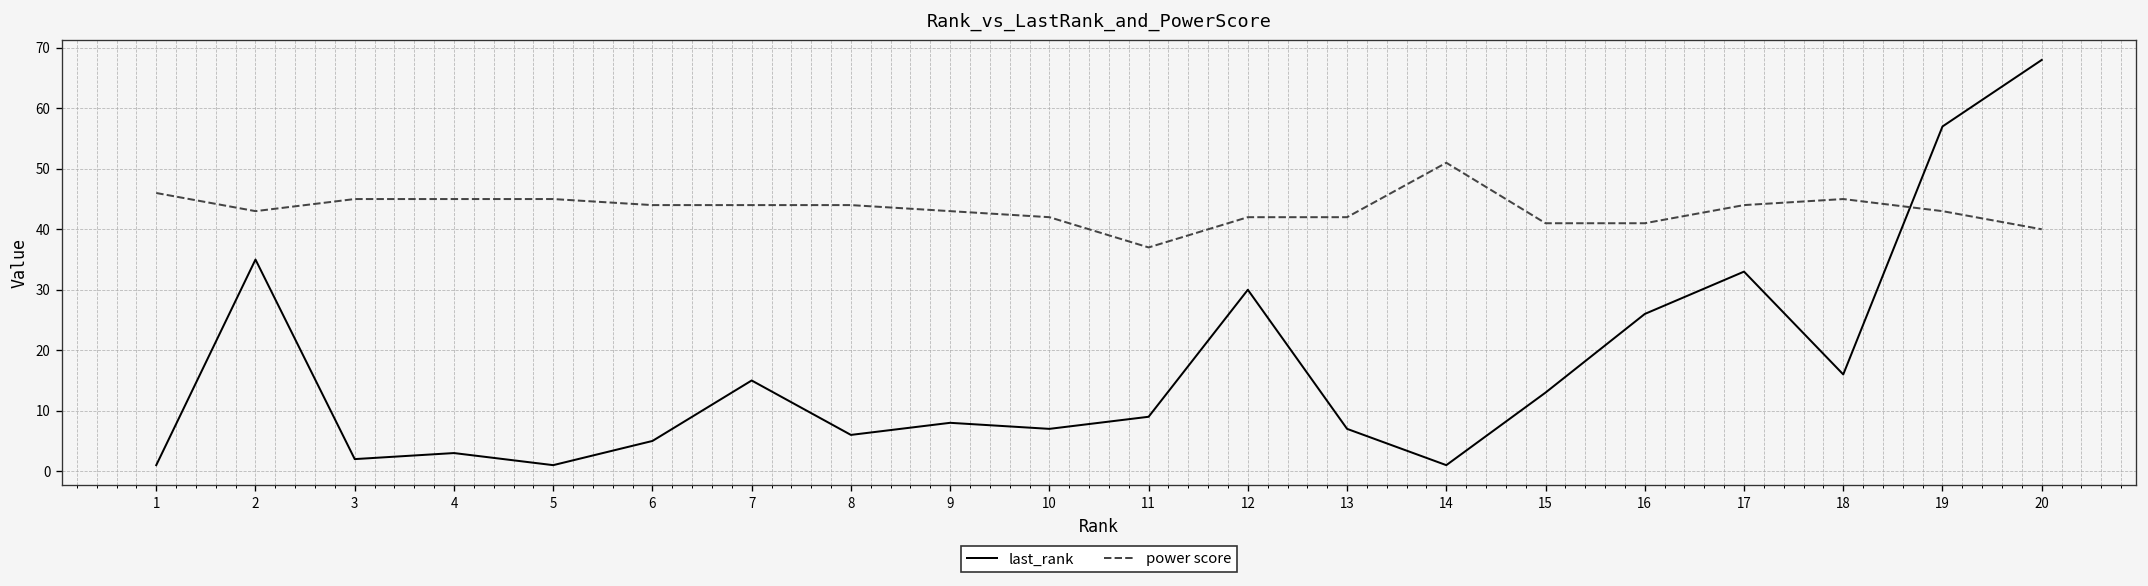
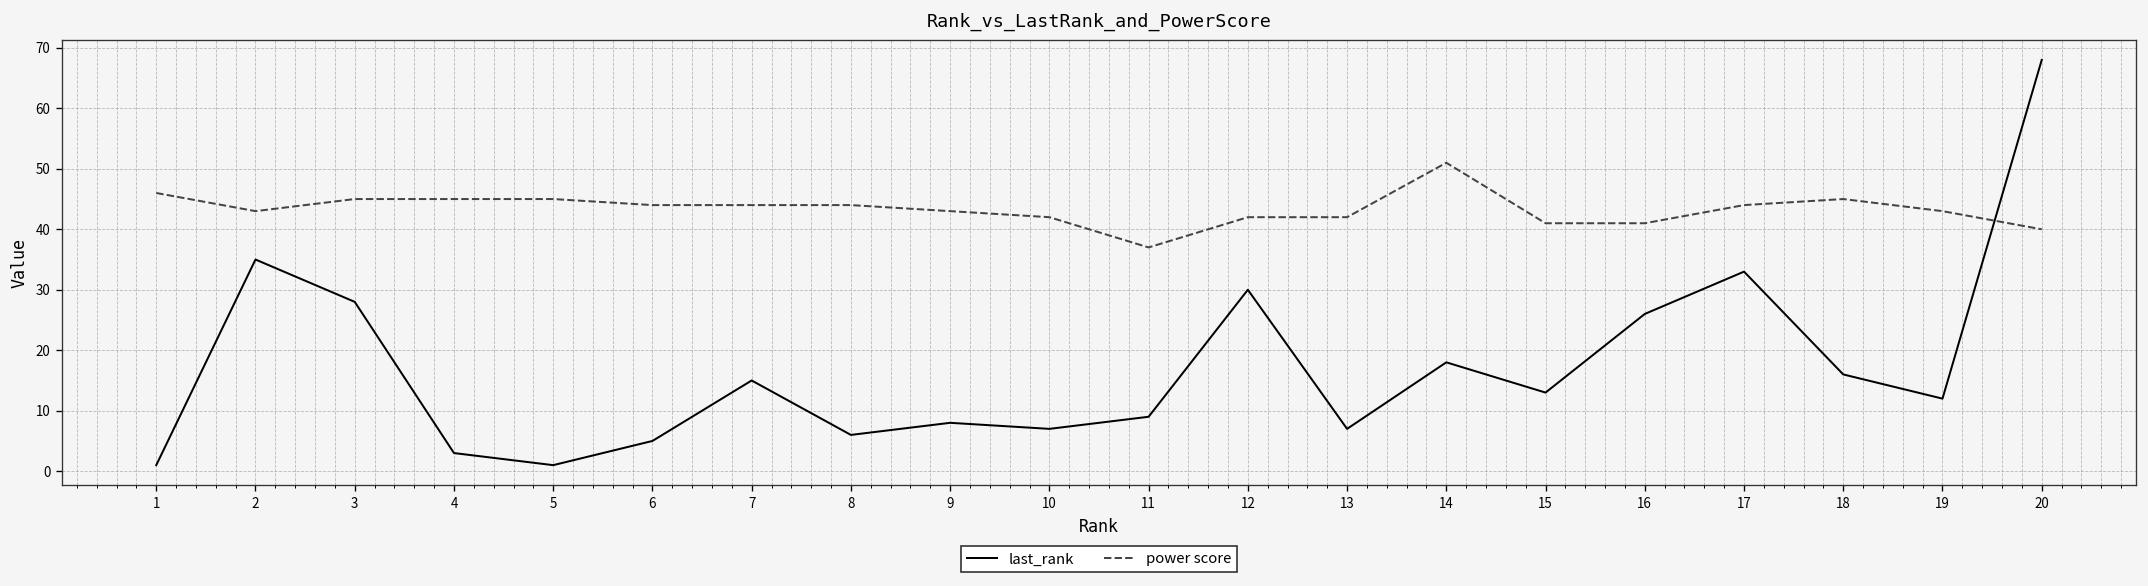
last_rank, 3: 2 -> 28
last_rank, 14: 1 -> 18
last_rank, 19: 57 -> 12
